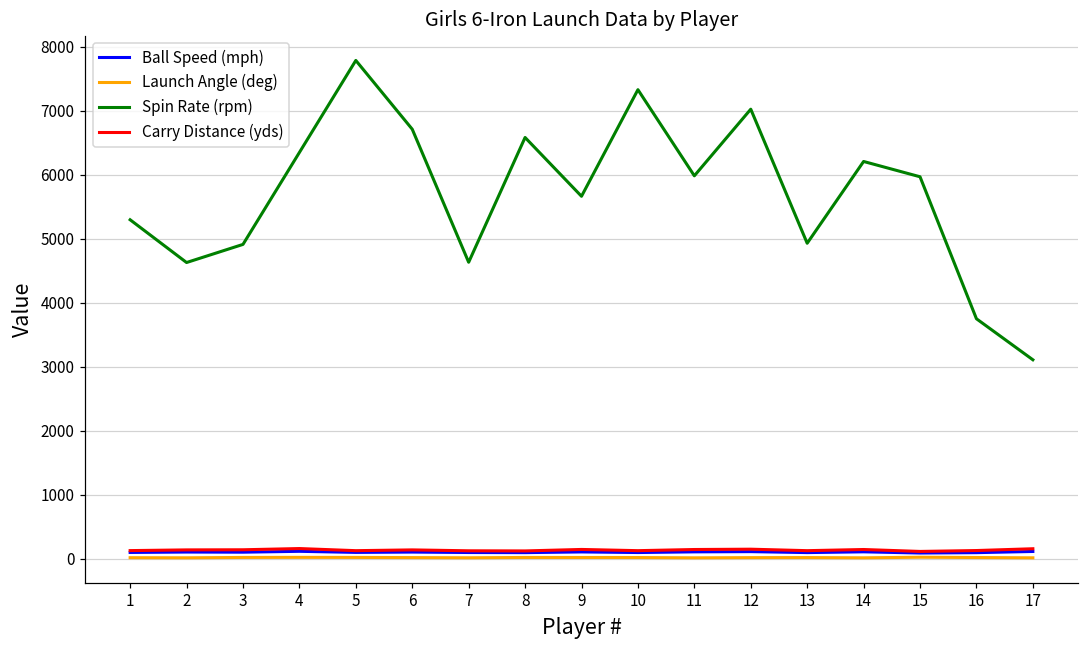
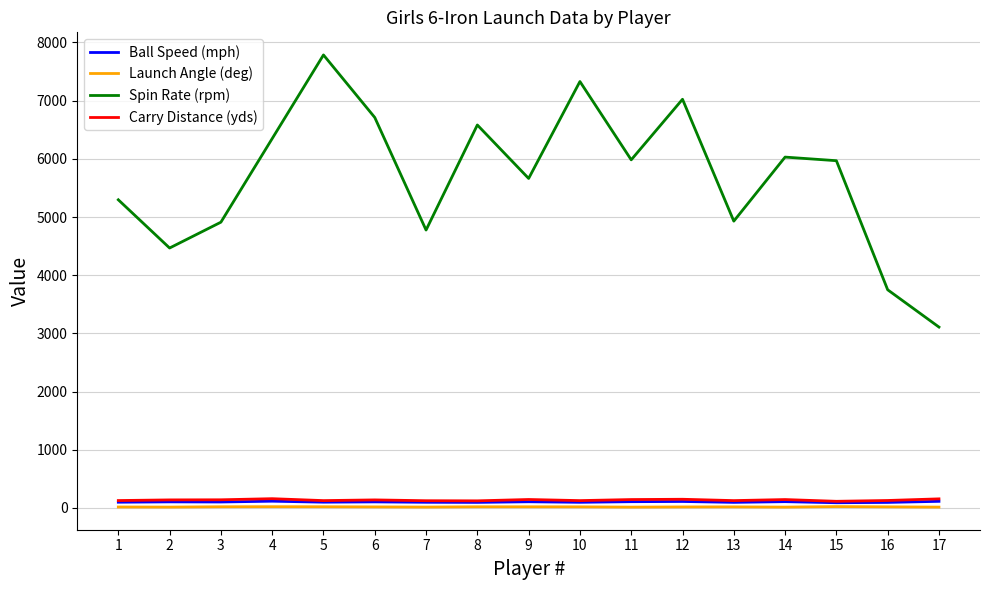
Spin Rate (rpm), 2: 4600 -> 4500
Spin Rate (rpm), 7: 4600 -> 4800
Spin Rate (rpm), 14: 6200 -> 6000
